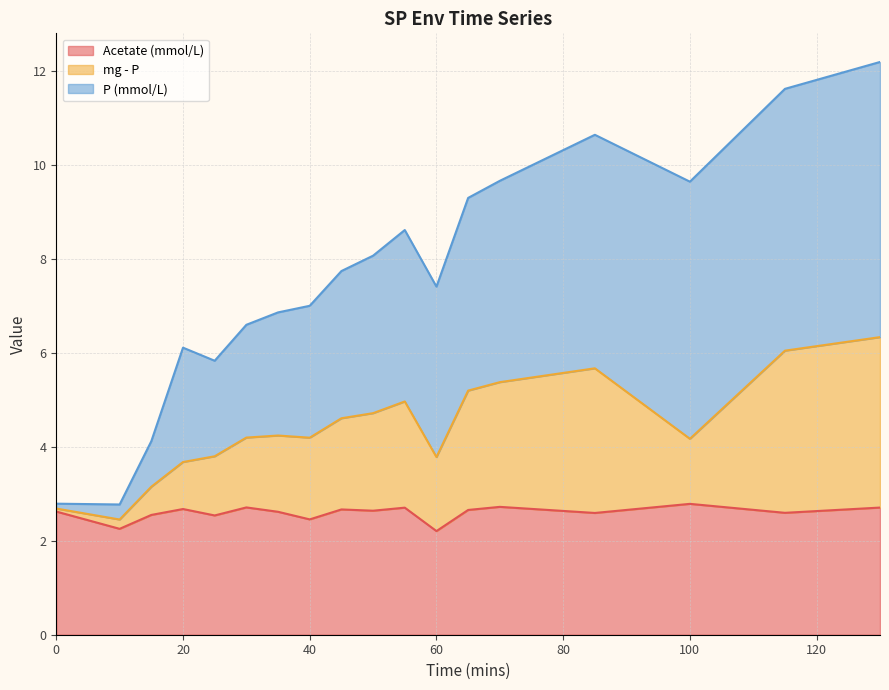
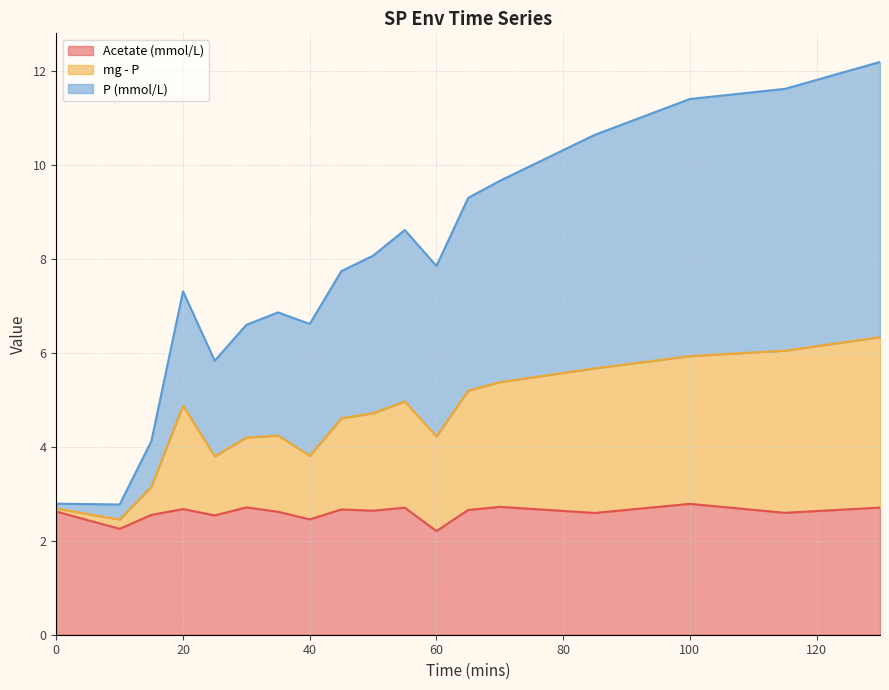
mg - P, 20: 1.0 -> 2.2
mg - P, 40: 1.7 -> 1.4
mg - P, 60: 1.6 -> 2.0
mg - P, 100: 1.4 -> 3.1
